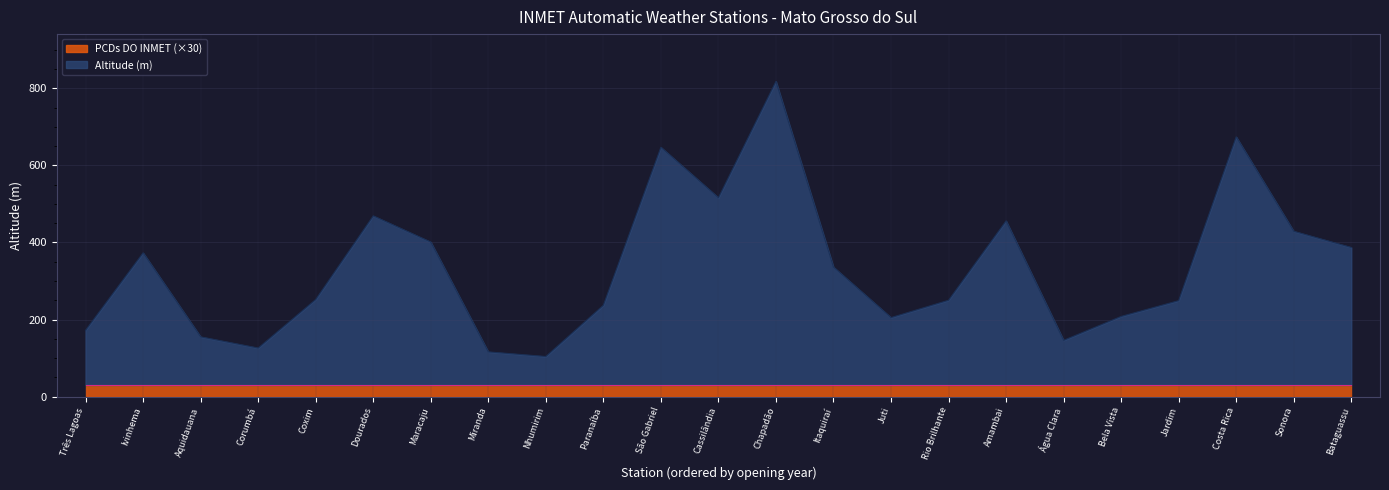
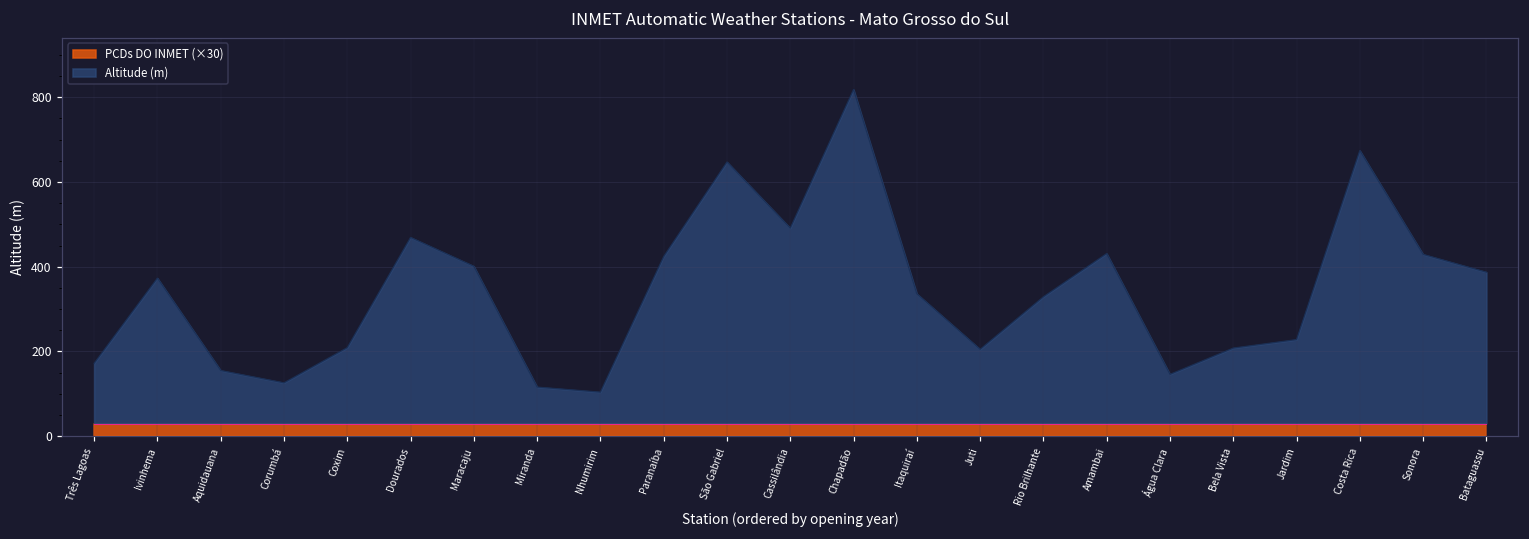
Altitude (m), Coxim: 250 -> 210
Altitude (m), Paranaíba: 240 -> 420
Altitude (m), Cassilândia: 520 -> 490
Altitude (m), Rio Brilhante: 250 -> 330
Altitude (m), Amambai: 460 -> 430
Altitude (m), Jardim: 250 -> 230
